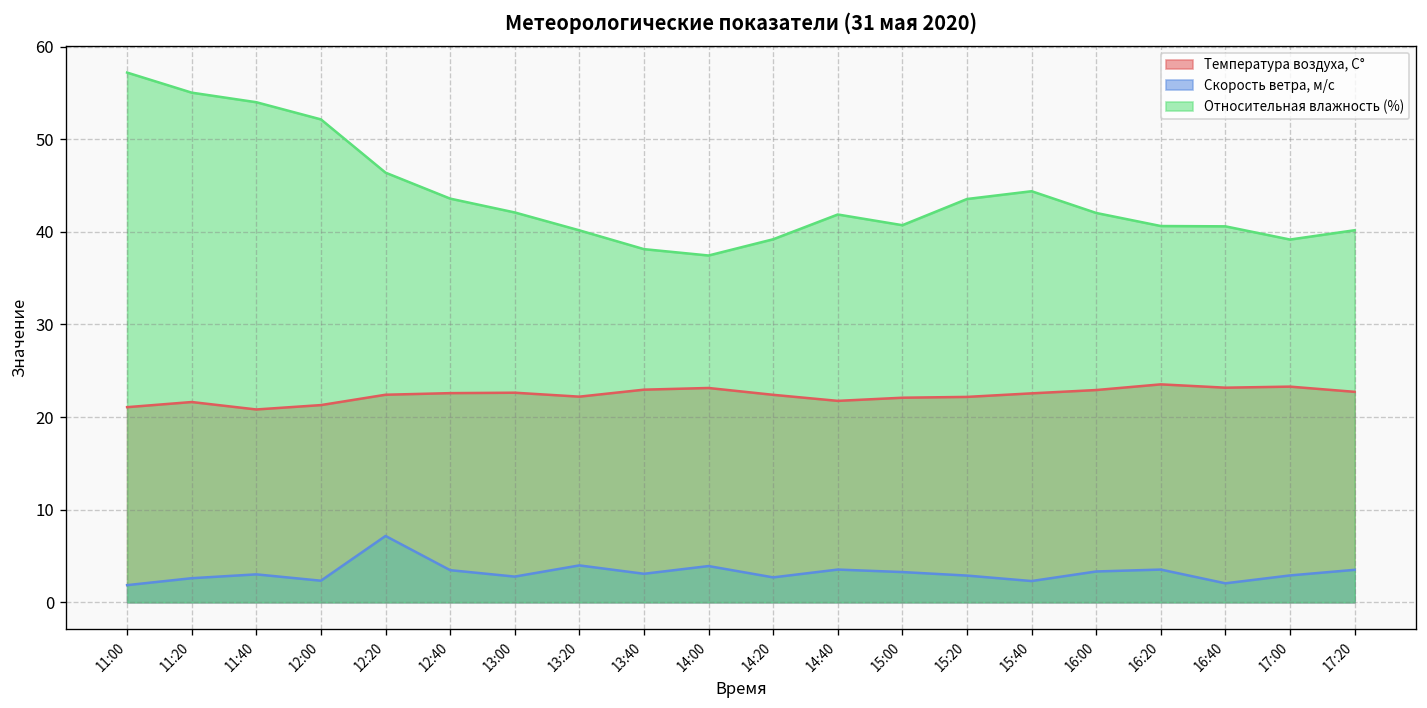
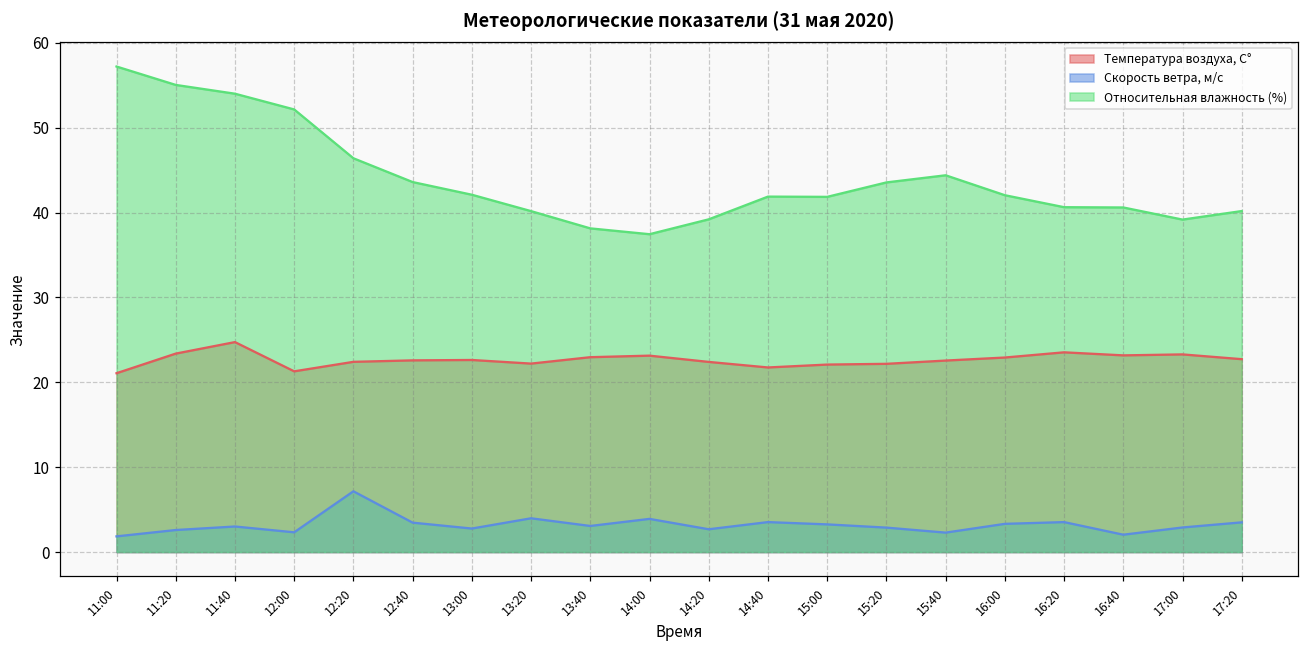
Температура воздуха, С°, 11:20: 22 -> 23
Температура воздуха, С°, 11:40: 21 -> 25
Относительная влажность (%), 15:00: 41 -> 42
